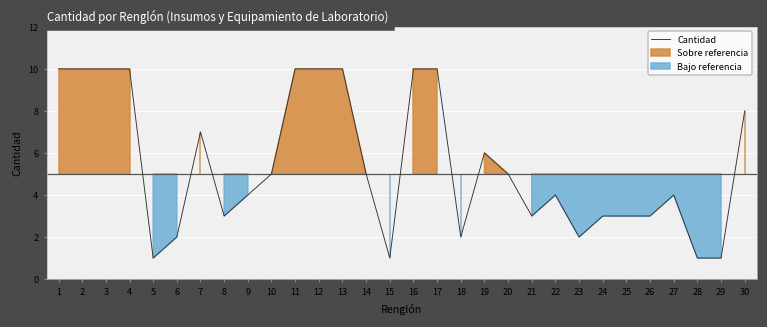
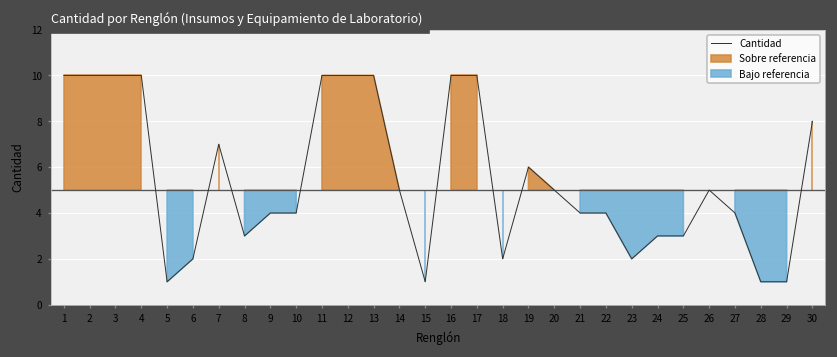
10: 5 -> 4
21: 3 -> 4
26: 3 -> 5
